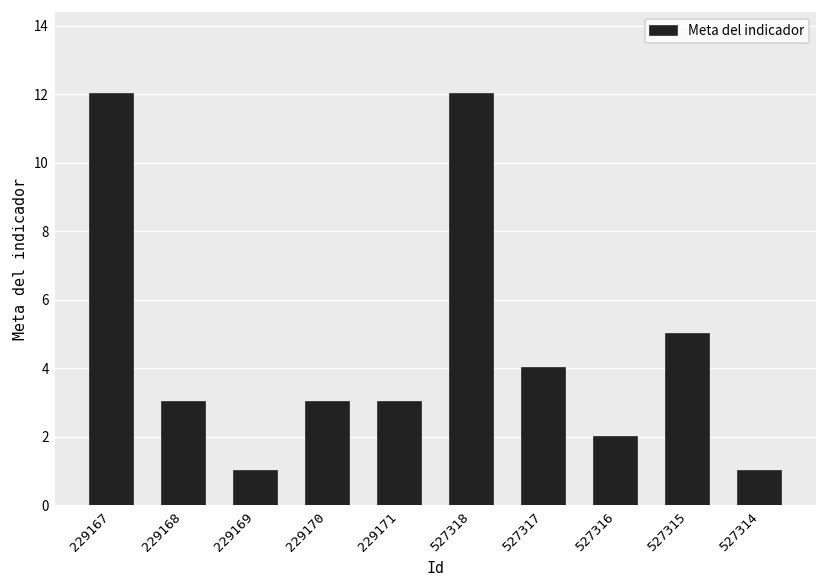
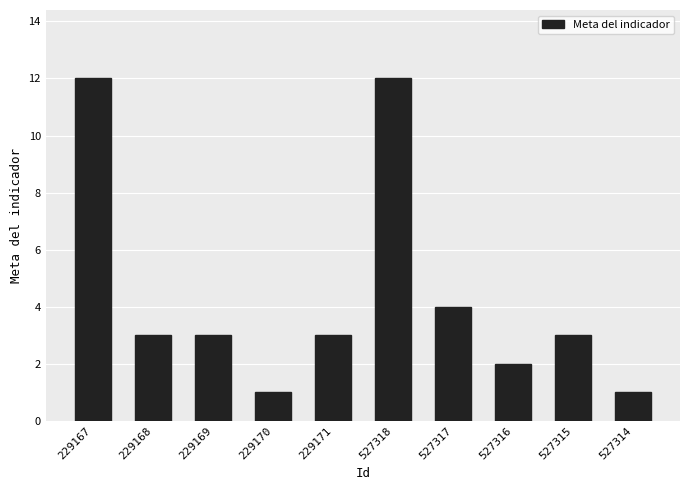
229169: 1 -> 3
229170: 3 -> 1
527315: 5 -> 3
